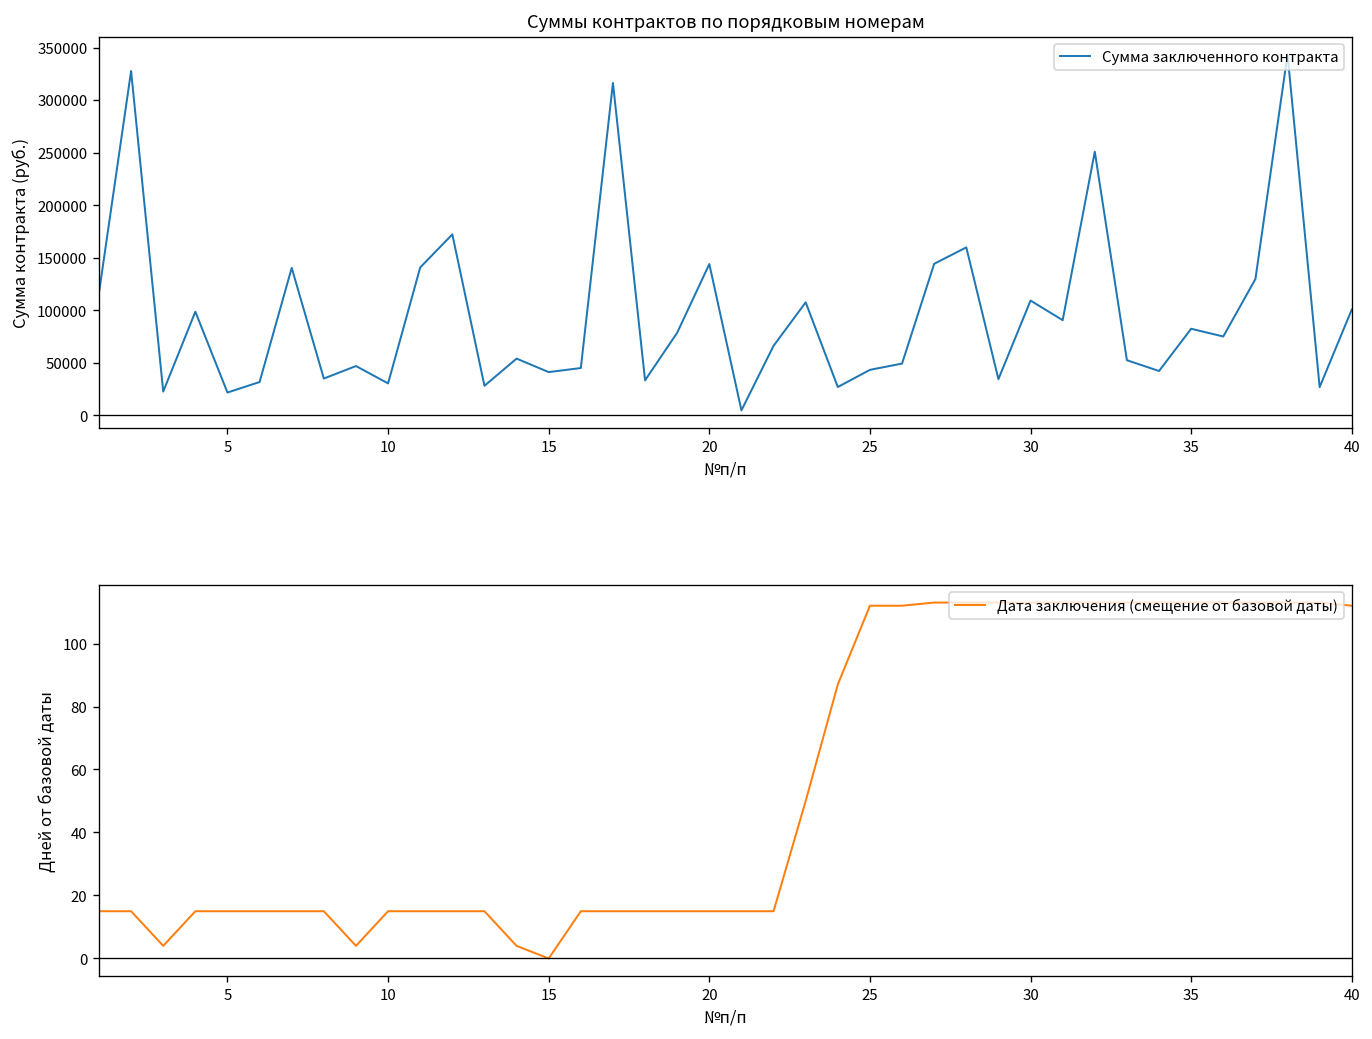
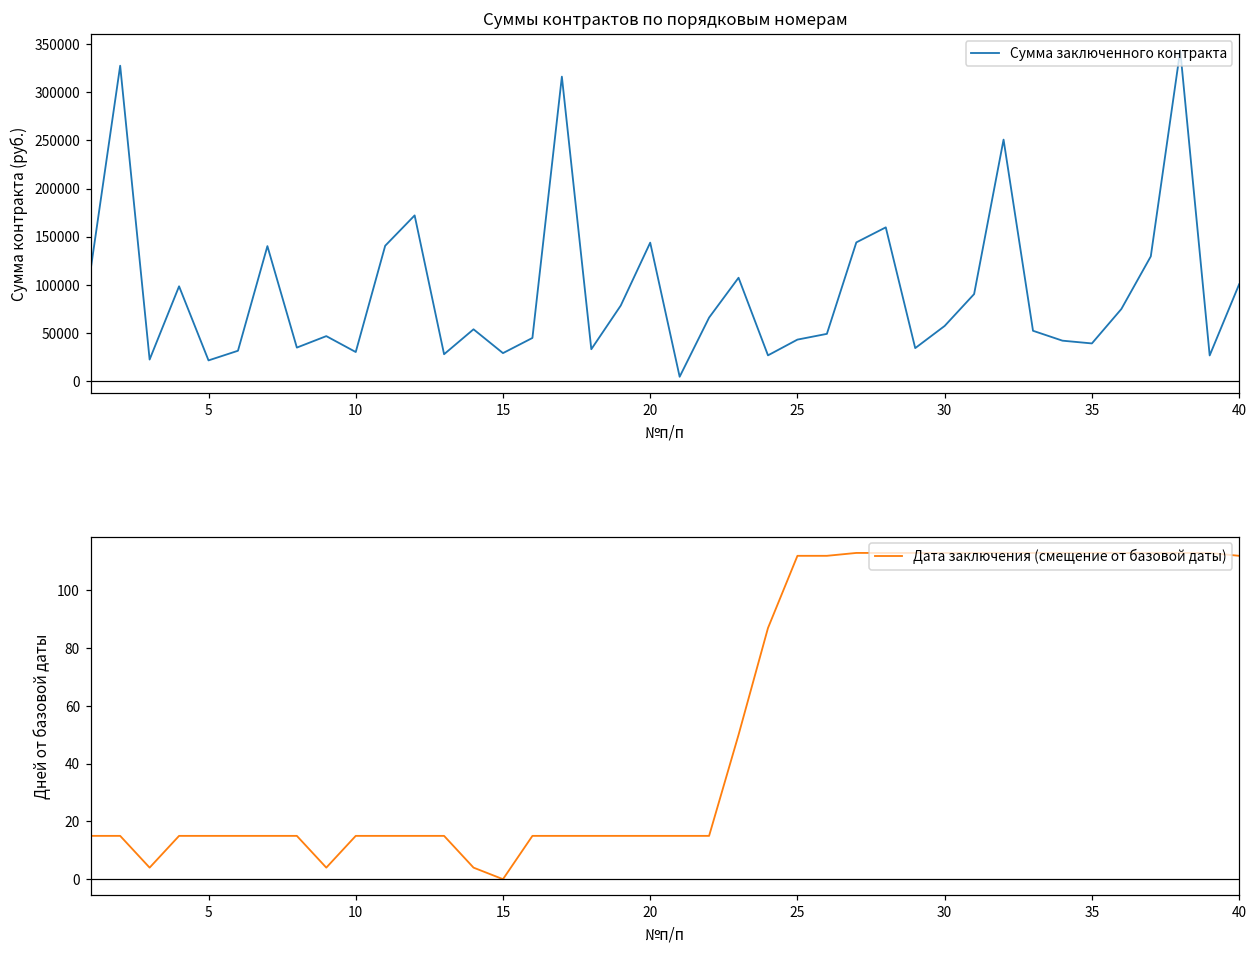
Суммы контрактов по порядковым номерам, 15: 40000 -> 30000
Суммы контрактов по порядковым номерам, 30: 110000 -> 60000
Суммы контрактов по порядковым номерам, 35: 80000 -> 40000
